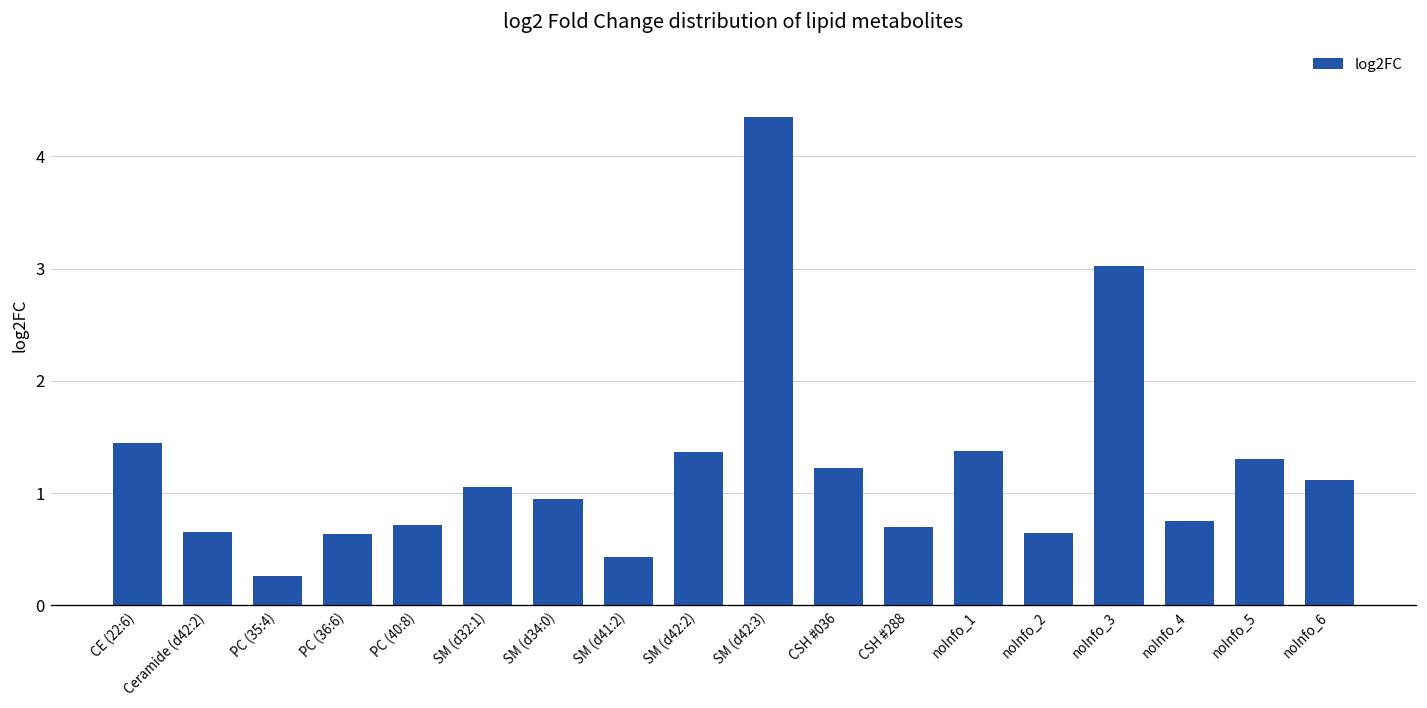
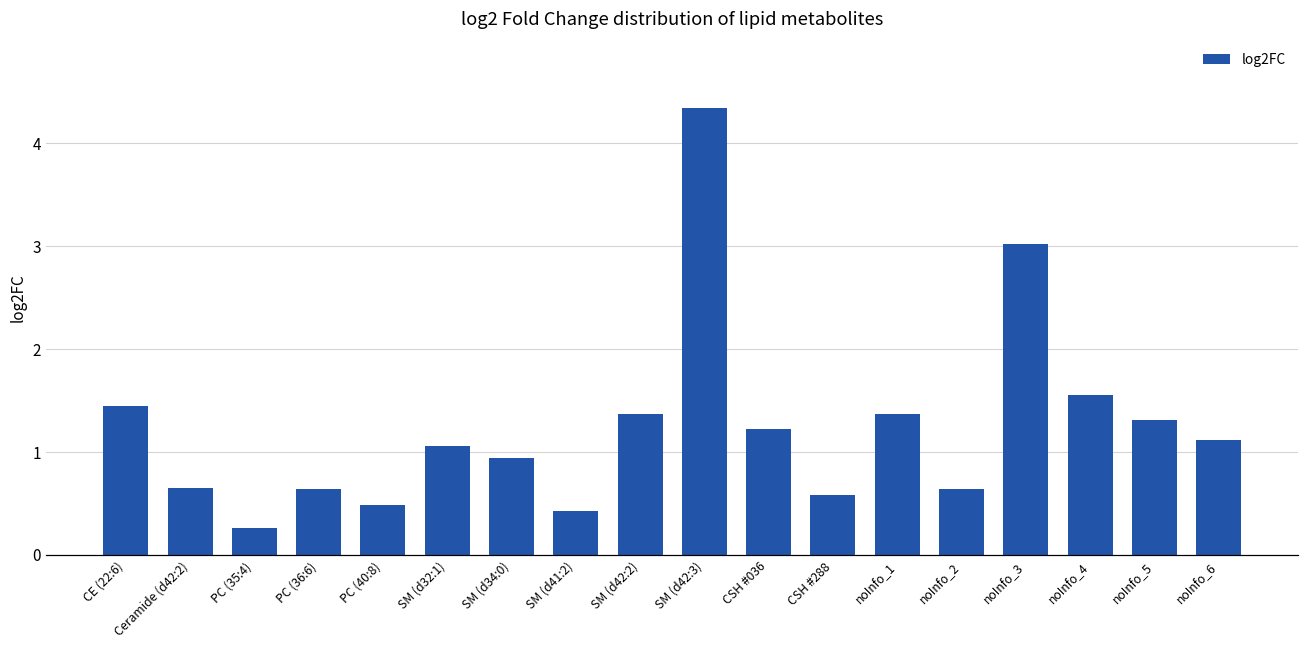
PC (40:8): 0.7 -> 0.5
CSH #288: 0.7 -> 0.6
noInfo_4: 0.8 -> 1.6
